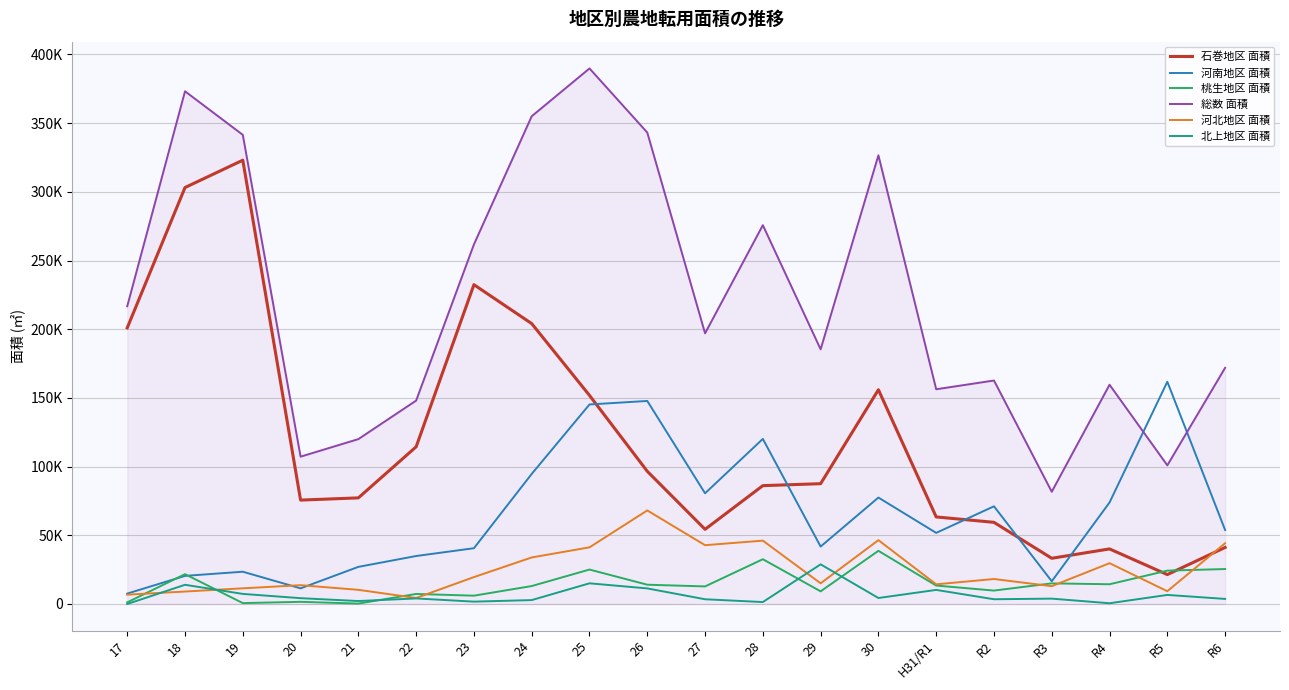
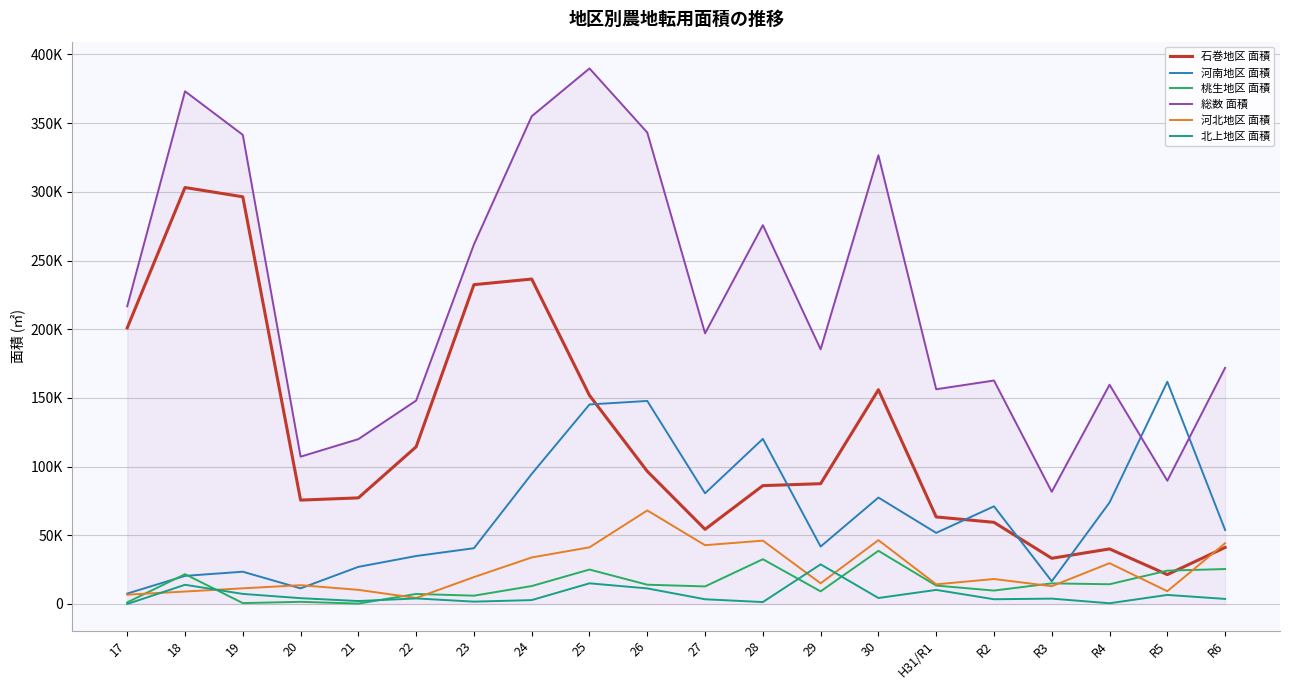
石巻地区 面積, 19: 323000 -> 296000
石巻地区 面積, 24: 204000 -> 237000
総数 面積, R5: 101000 -> 90000
